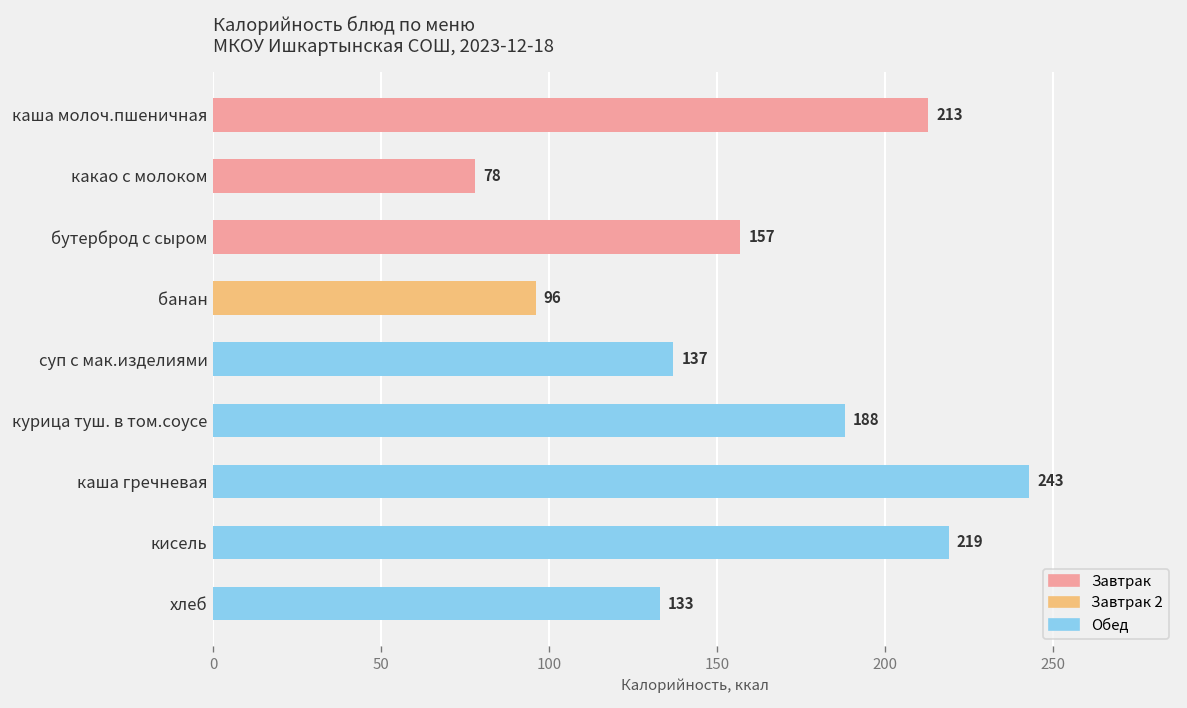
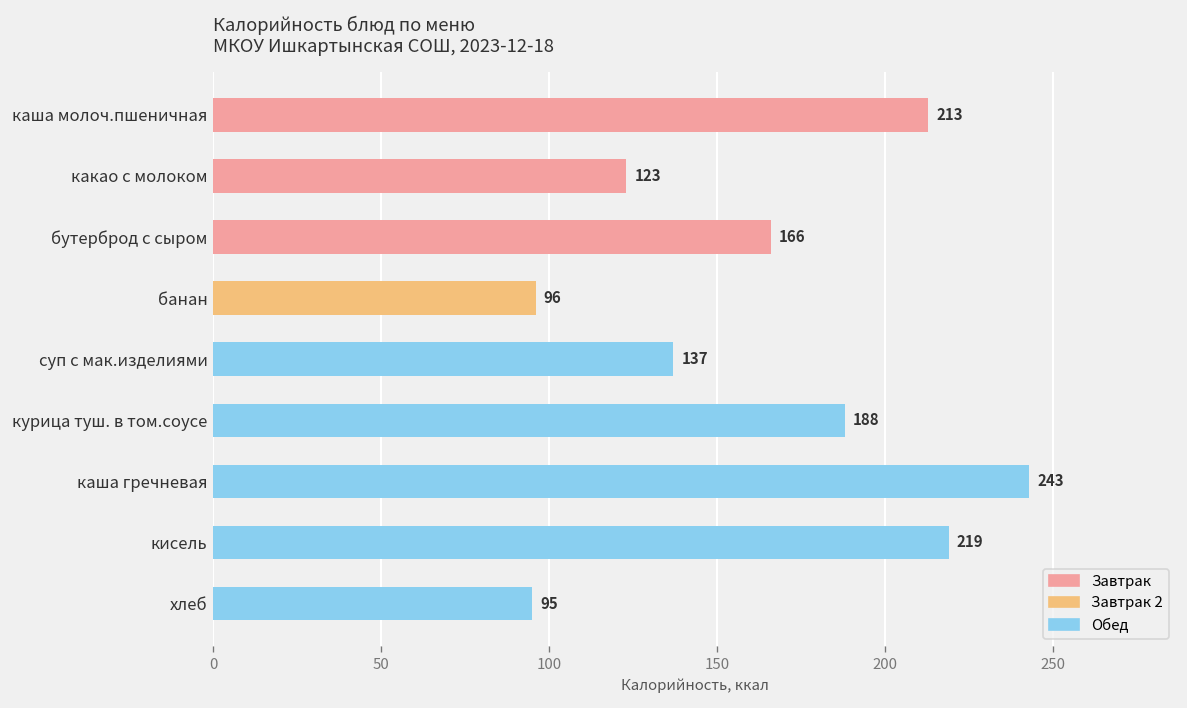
какао с молоком: 78 -> 123
бутерброд с сыром: 157 -> 166
хлеб: 133 -> 95
